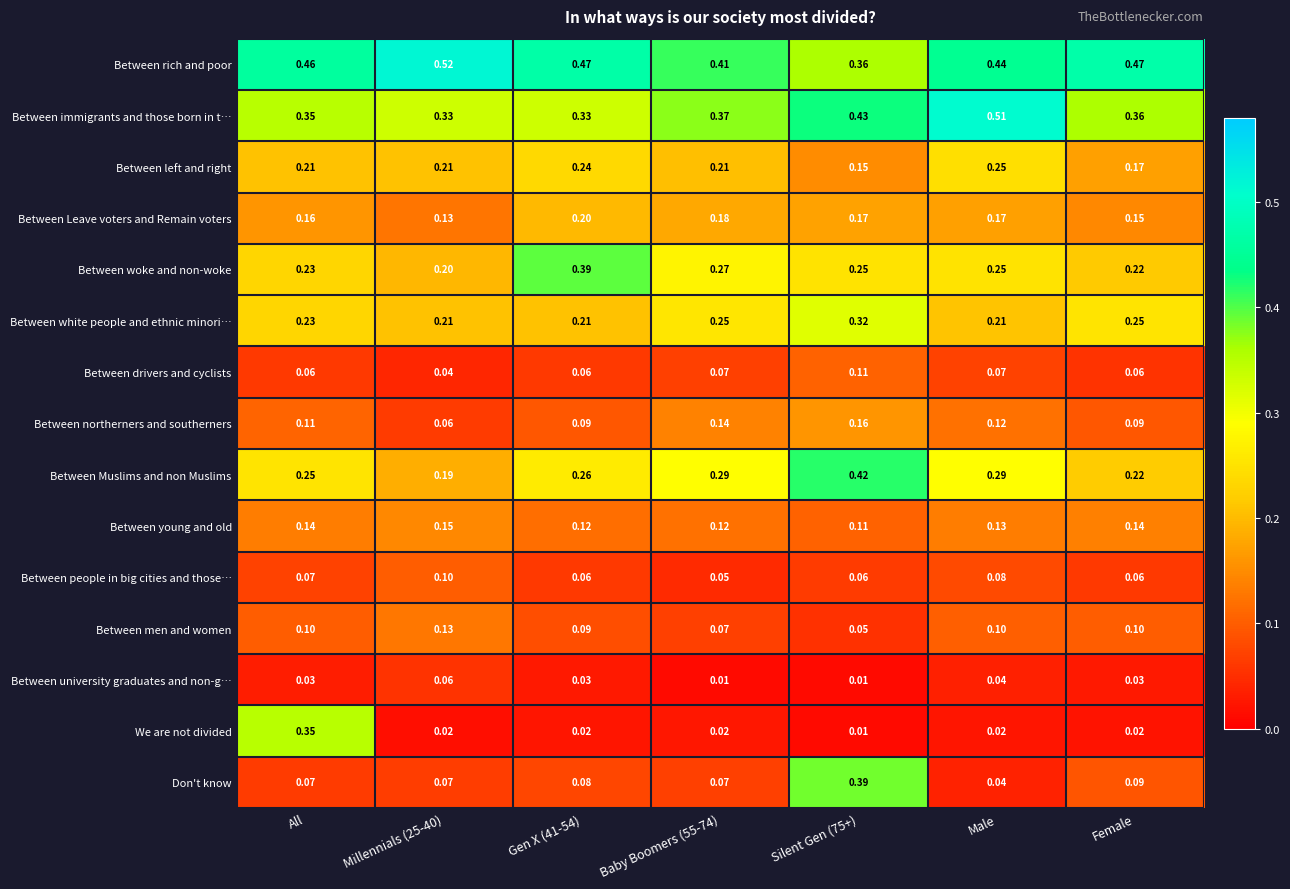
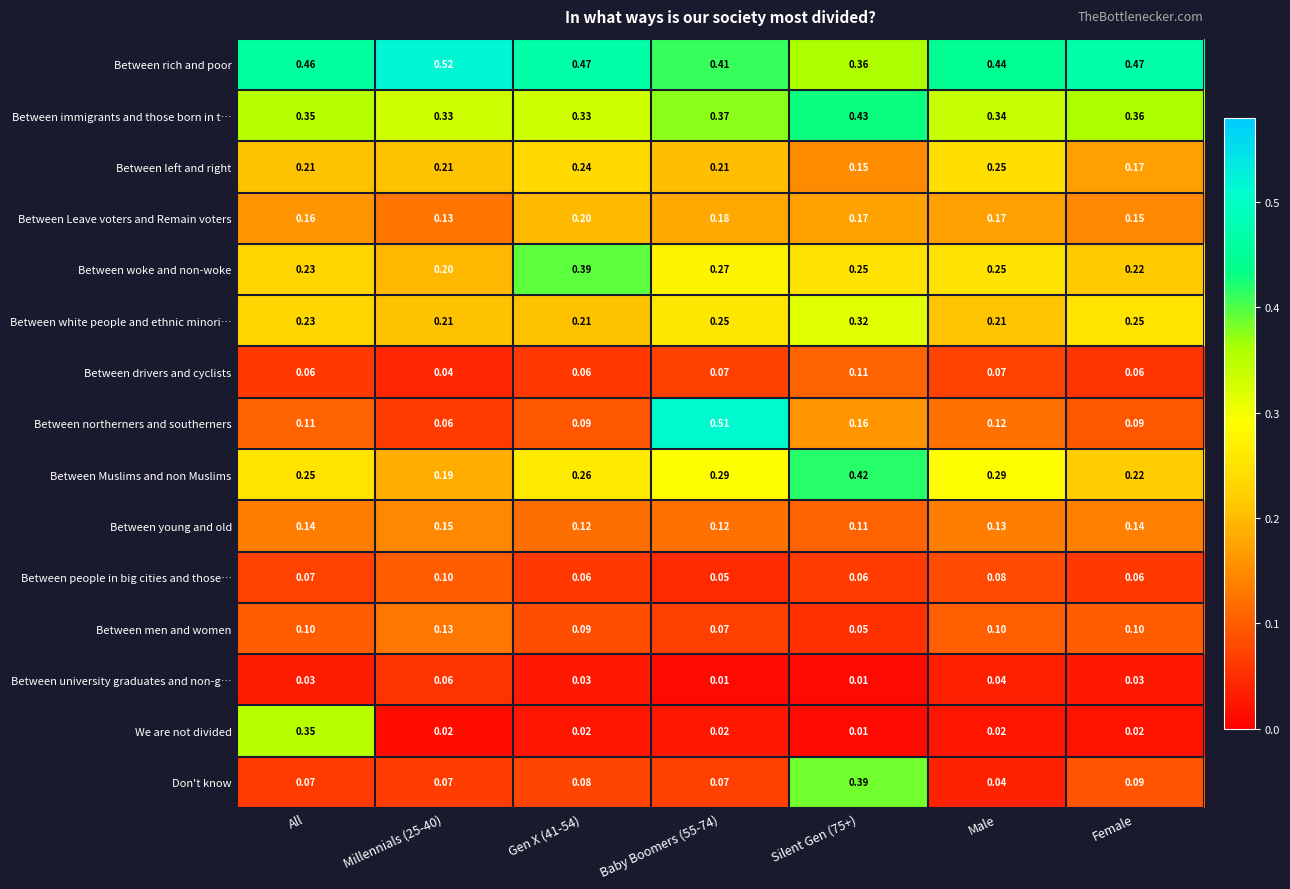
Between immigrants and those born in t…, Male: 0.51 -> 0.34
Between northerners and southerners, Baby Boomers (55-74): 0.14 -> 0.51
